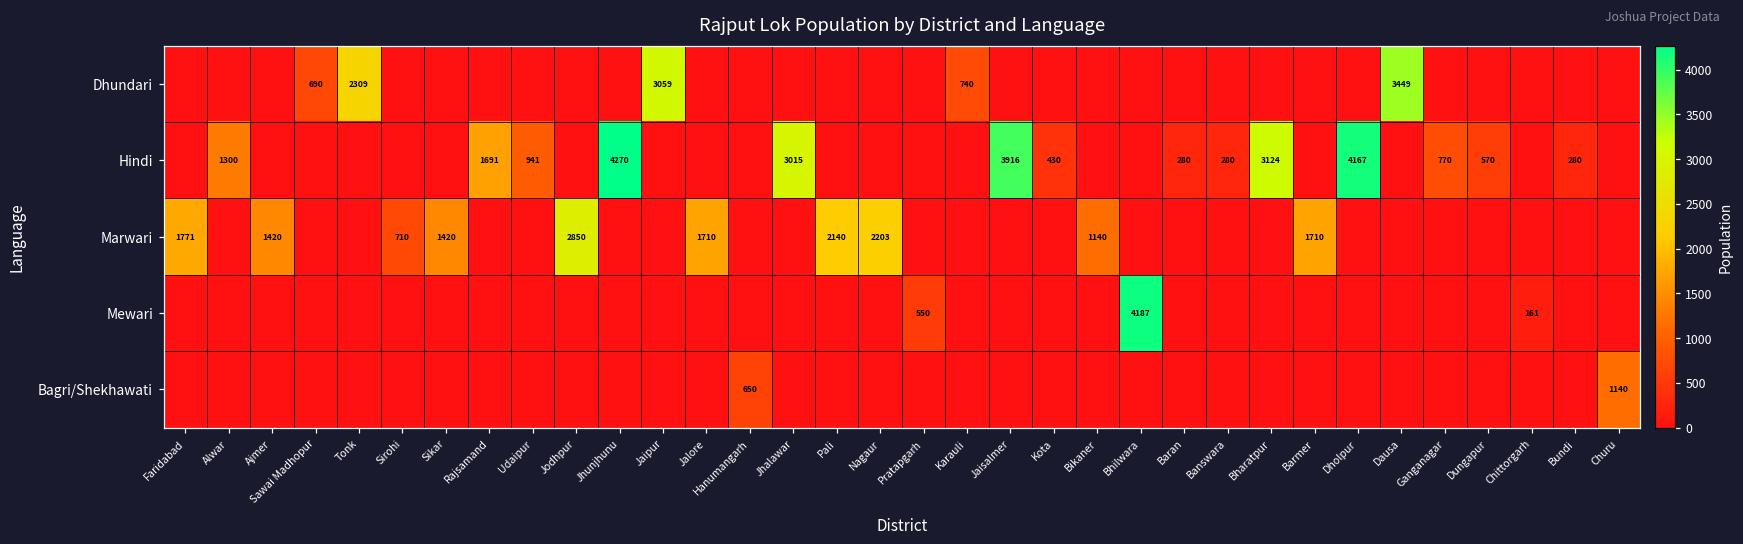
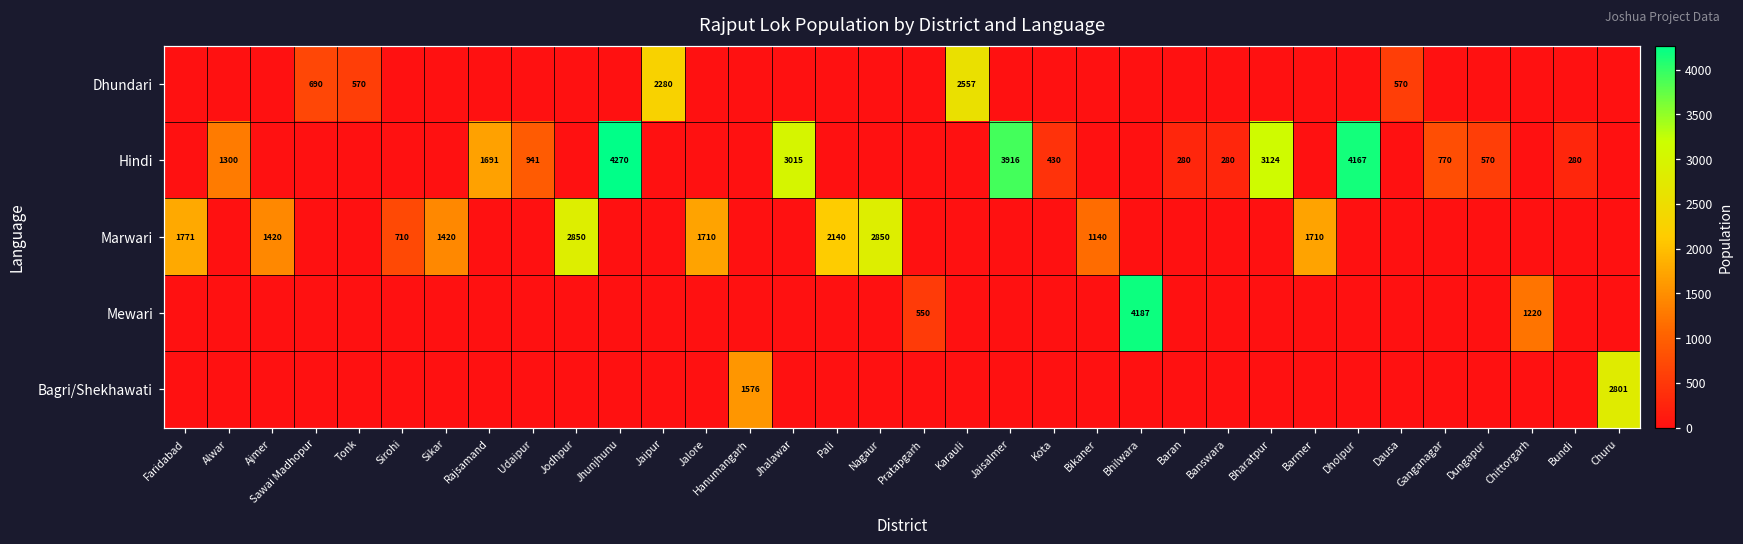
Dhundari, Tonk: 2309 -> 570
Dhundari, Jaipur: 3059 -> 2280
Dhundari, Karauli: 740 -> 2557
Dhundari, Dausa: 3449 -> 570
Marwari, Nagaur: 2203 -> 2850
Mewari, Chittorgarh: 161 -> 1220
Bagri/Shekhawati, Hanumangarh: 650 -> 1576
Bagri/Shekhawati, Churu: 1140 -> 2801
